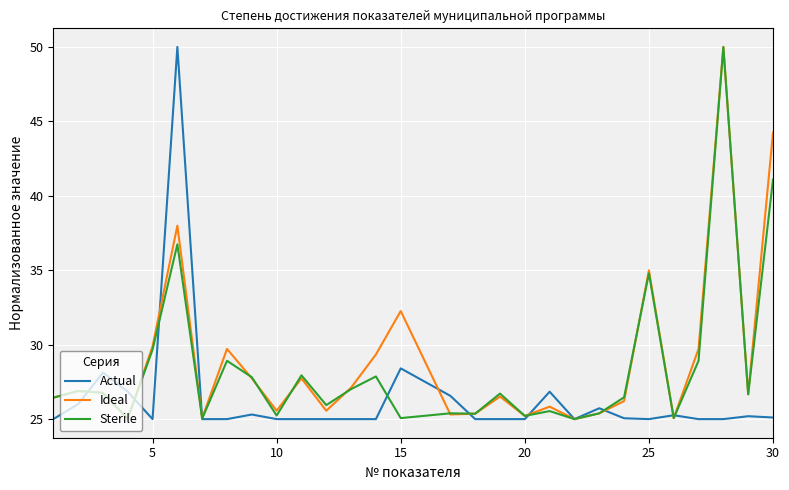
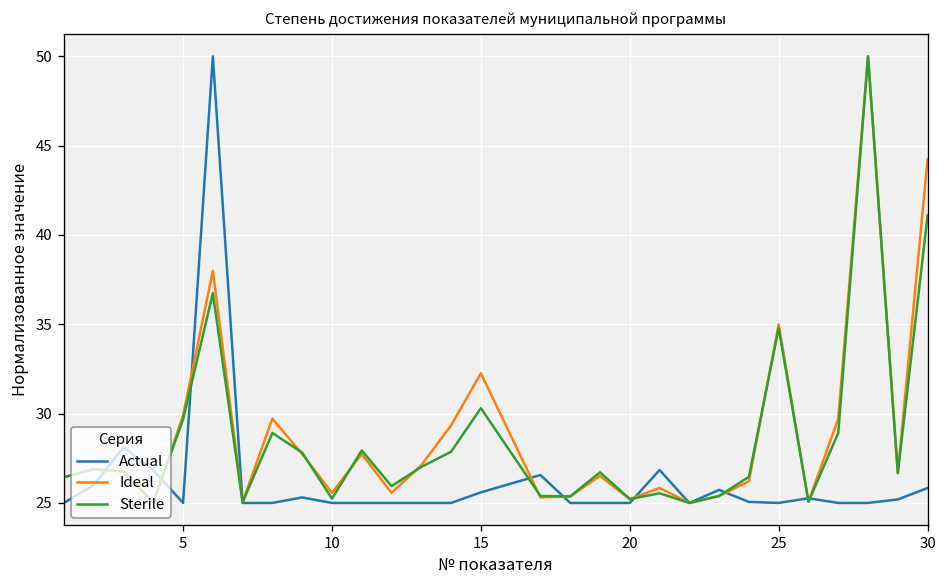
Actual, 15: 28.4 -> 25.6
Sterile, 15: 25.1 -> 30.3
Actual, 30: 25.1 -> 25.8
